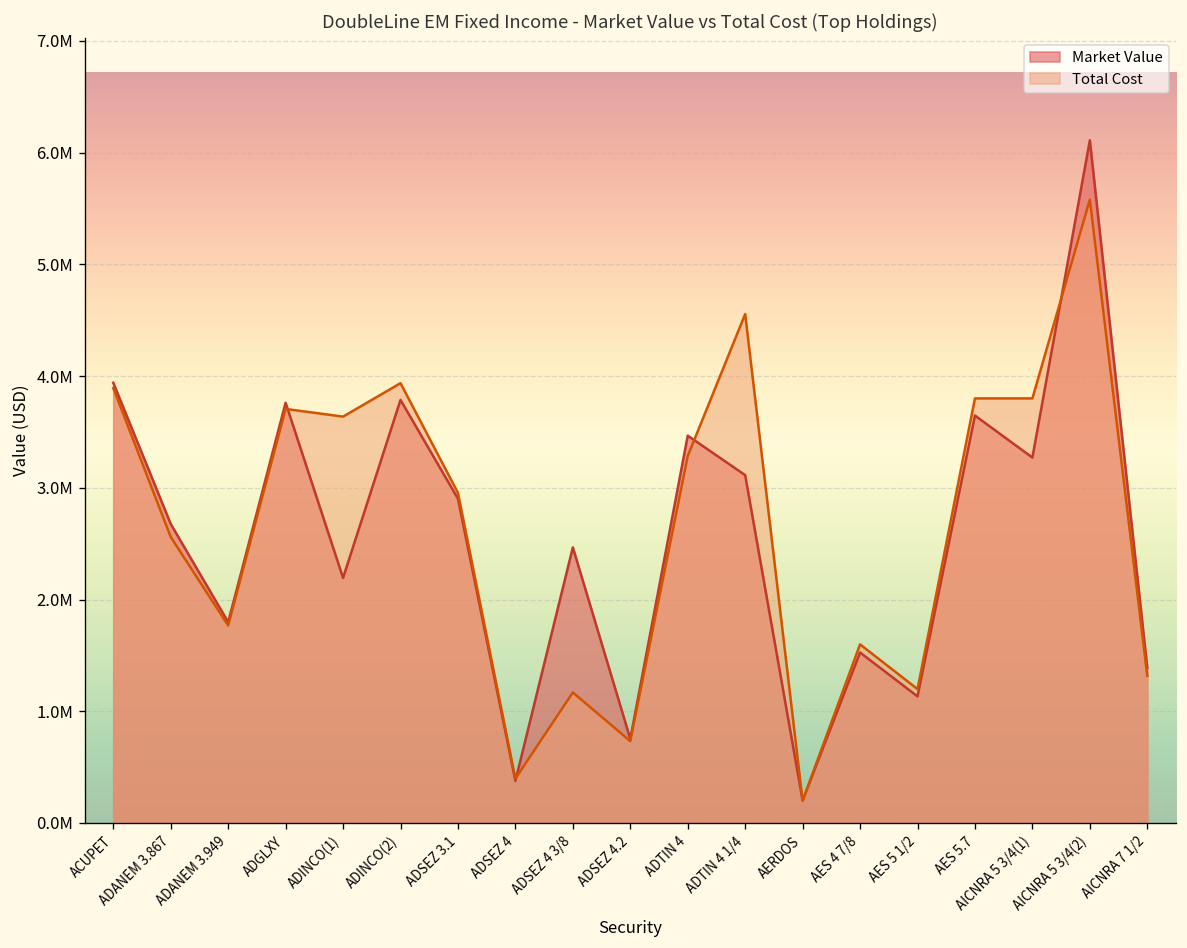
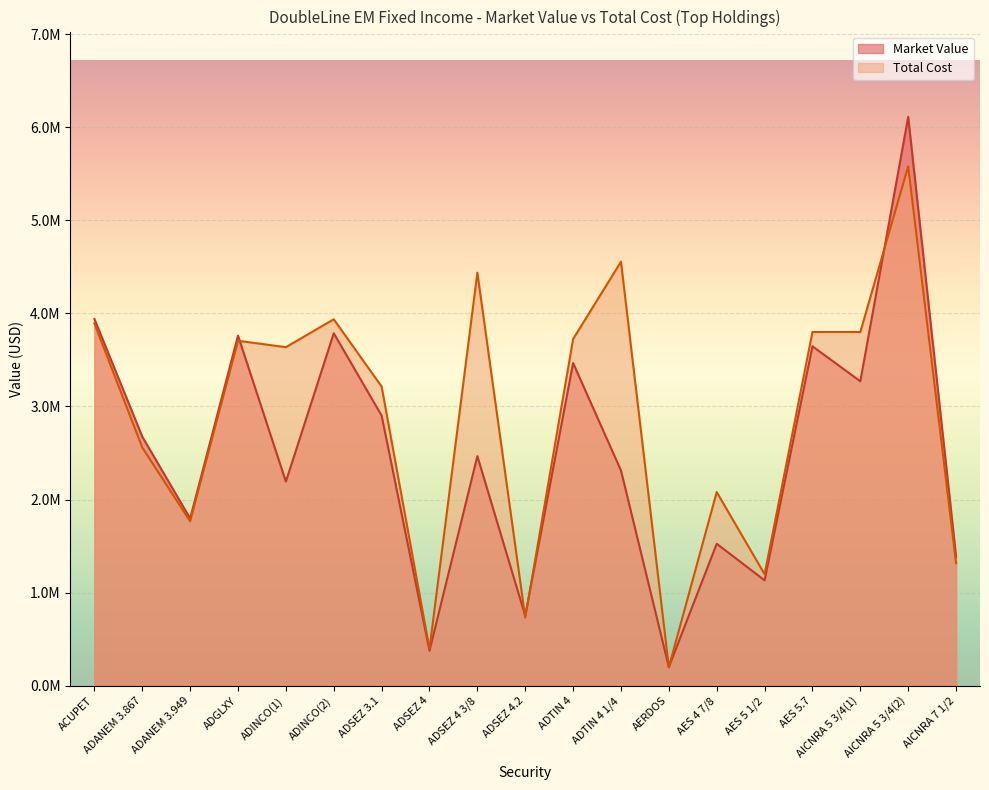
Total Cost, ADSEZ 3.1: 3000000 -> 3200000
Total Cost, ADSEZ 4 3/8: 1200000 -> 4400000
Total Cost, ADTIN 4: 3300000 -> 3700000
Market Value, ADTIN 4 1/4: 3100000 -> 2300000
Total Cost, AES 4 7/8: 1600000 -> 2100000
